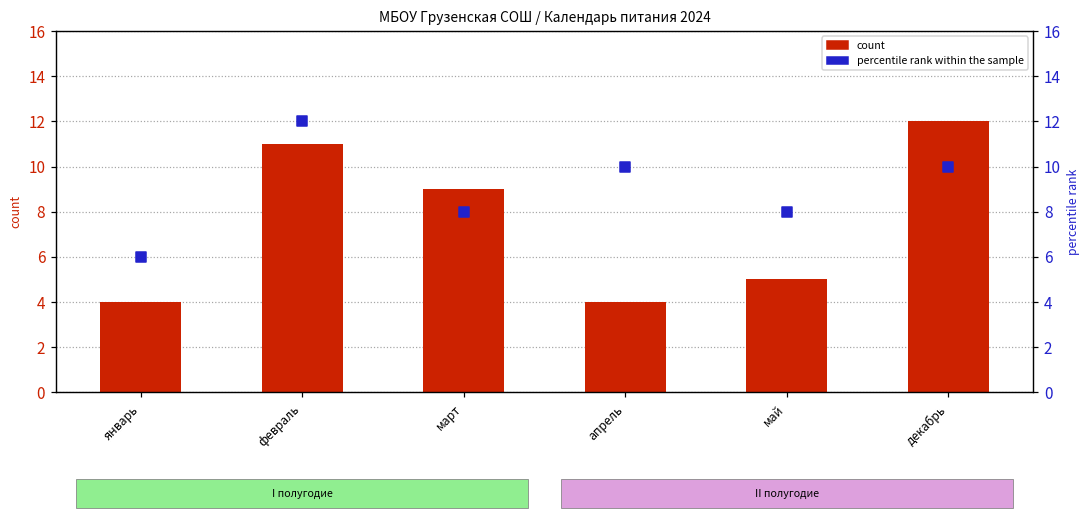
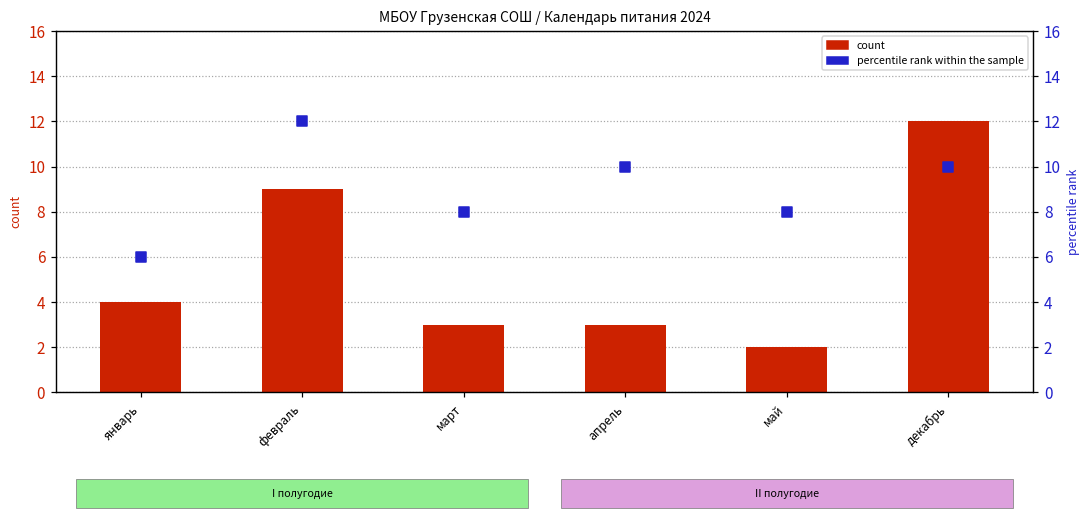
count, февраль: 11 -> 9
count, март: 9 -> 3
count, апрель: 4 -> 3
count, май: 5 -> 2
